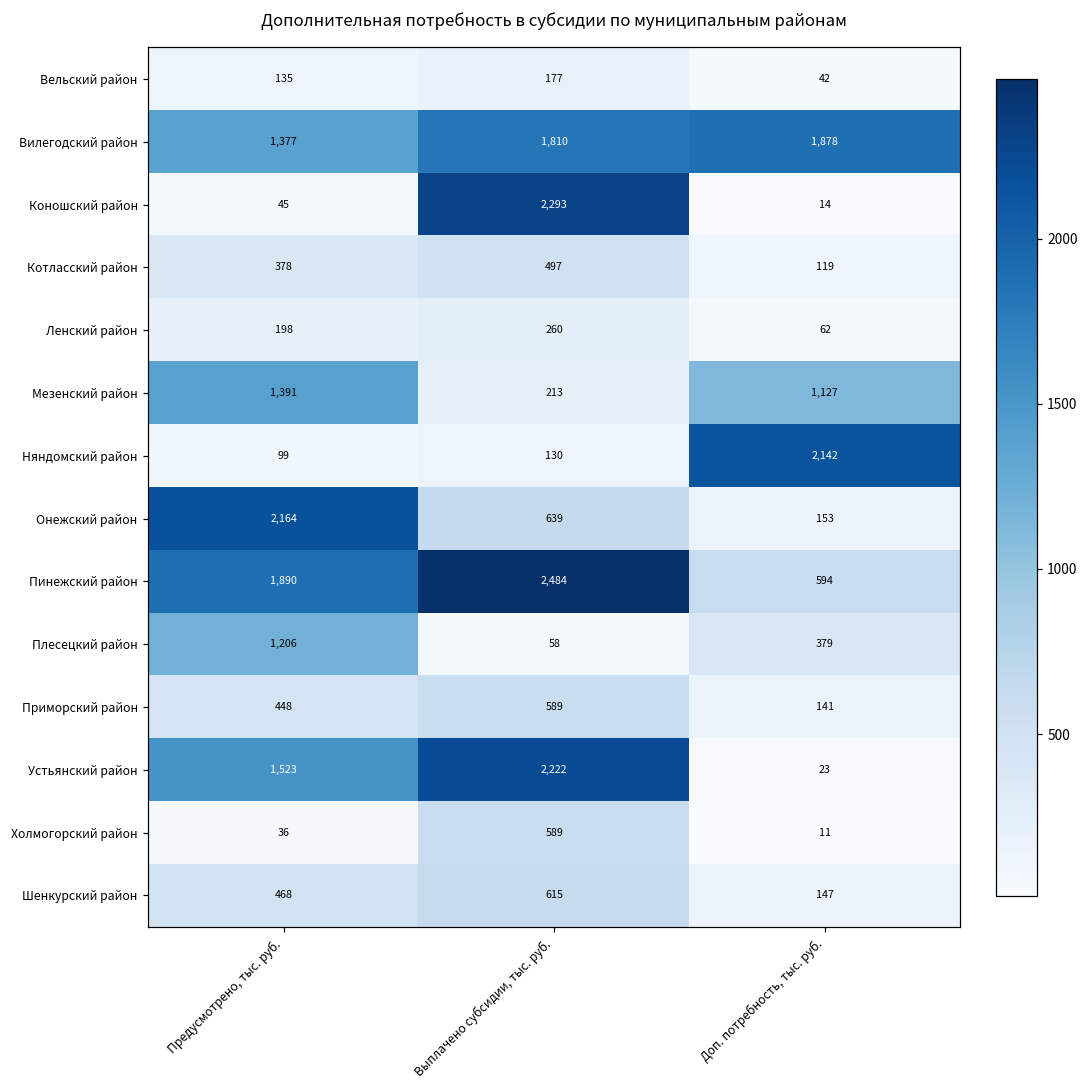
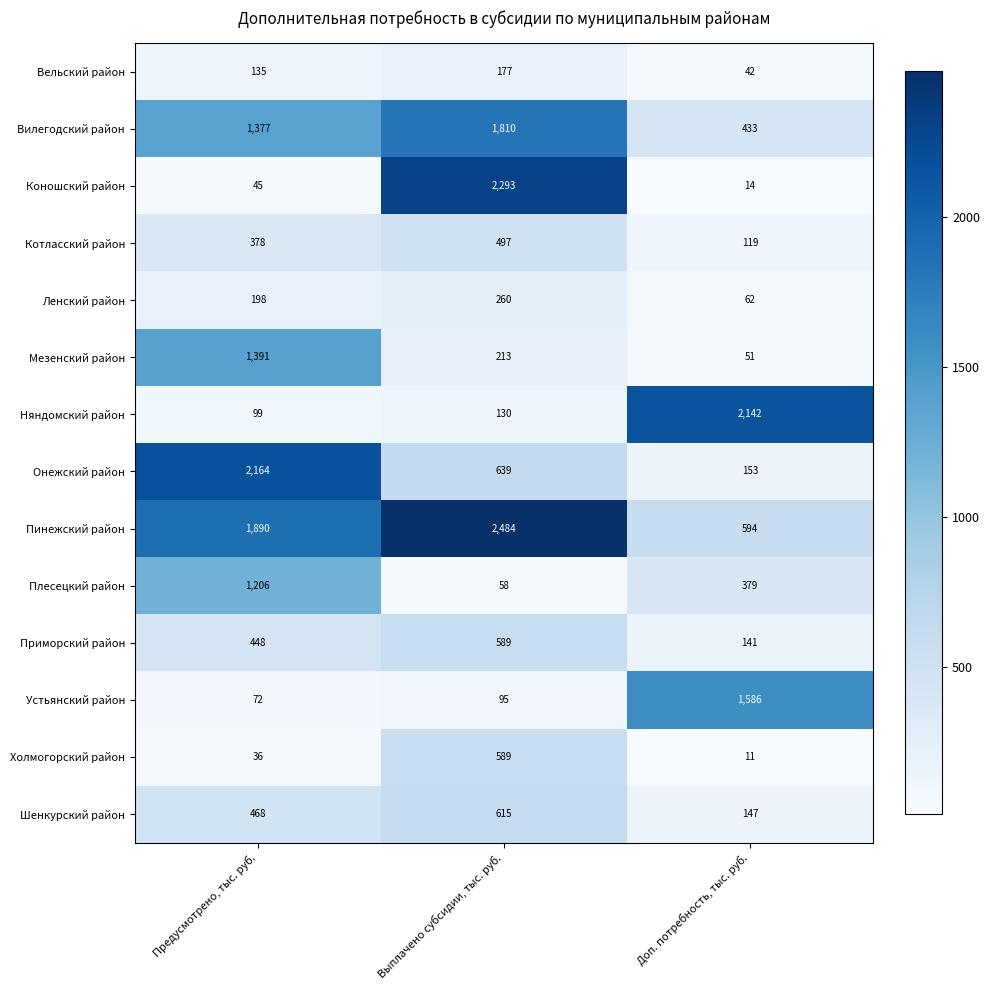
Вилегодский район, Доп. потребность, тыс. руб.: 1,878 -> 433
Мезенский район, Доп. потребность, тыс. руб.: 1,127 -> 51
Устьянский район, Предусмотрено, тыс. руб.: 1,523 -> 72
Устьянский район, Выплачено субсидии, тыс. руб.: 2,222 -> 95
Устьянский район, Доп. потребность, тыс. руб.: 23 -> 1,586
